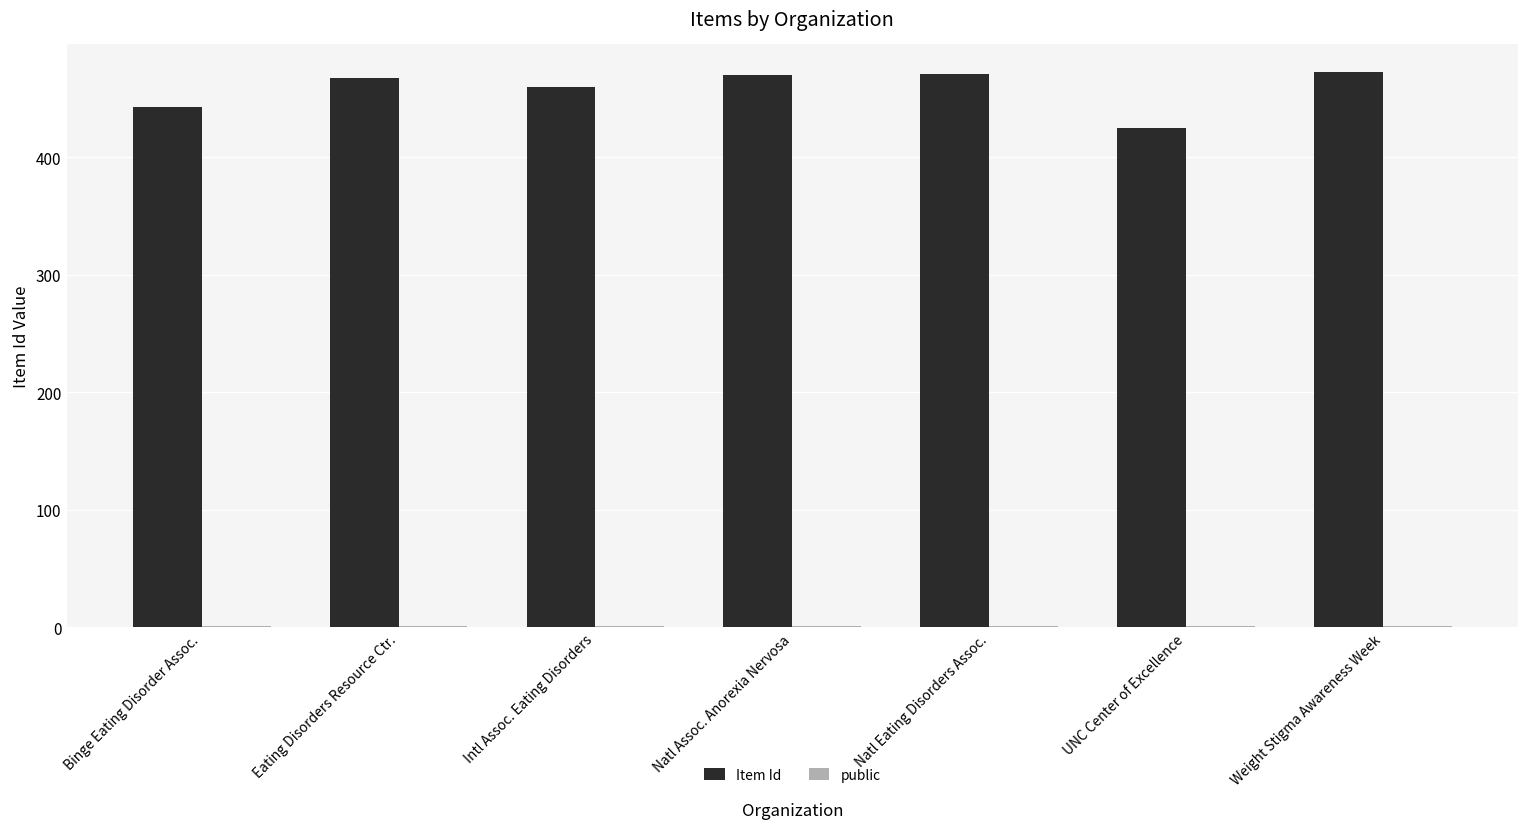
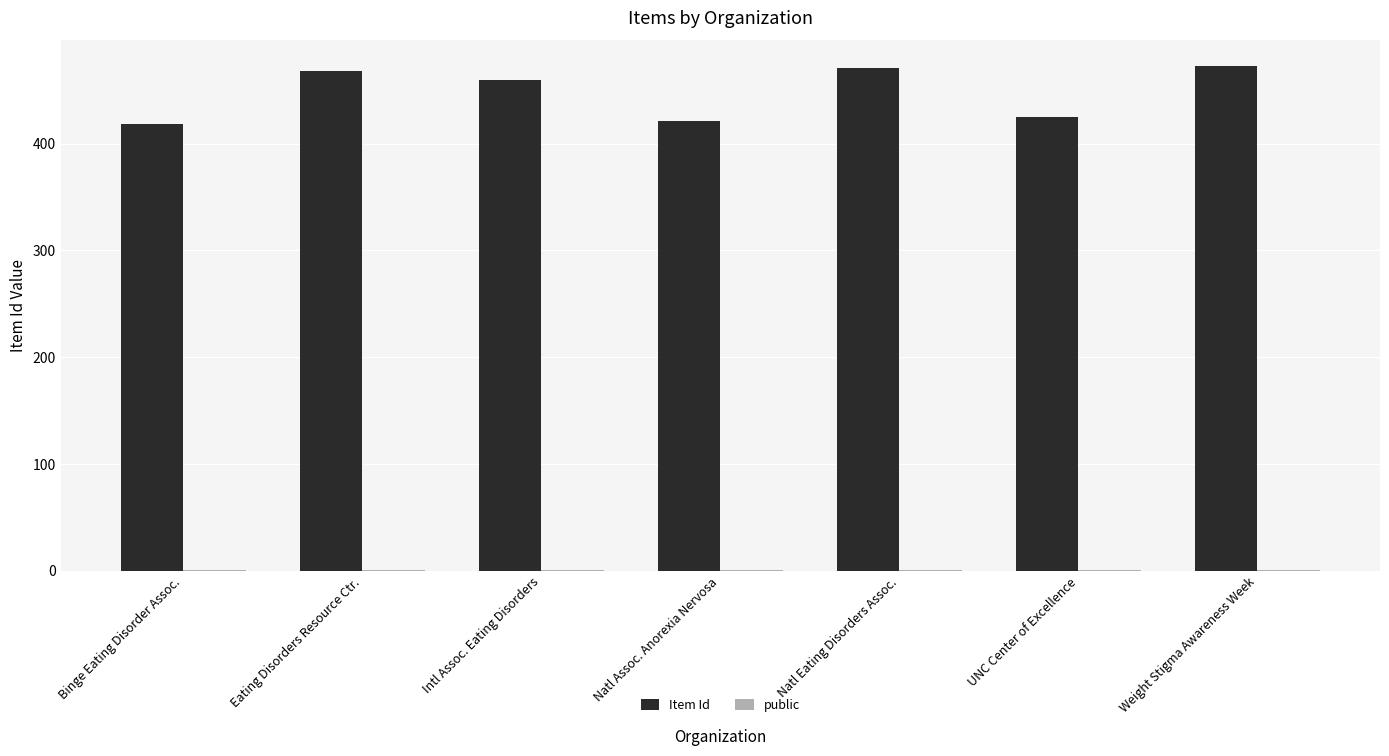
Item Id, Binge Eating Disorder Assoc.: 443 -> 418
Item Id, Natl Assoc. Anorexia Nervosa: 470 -> 421
